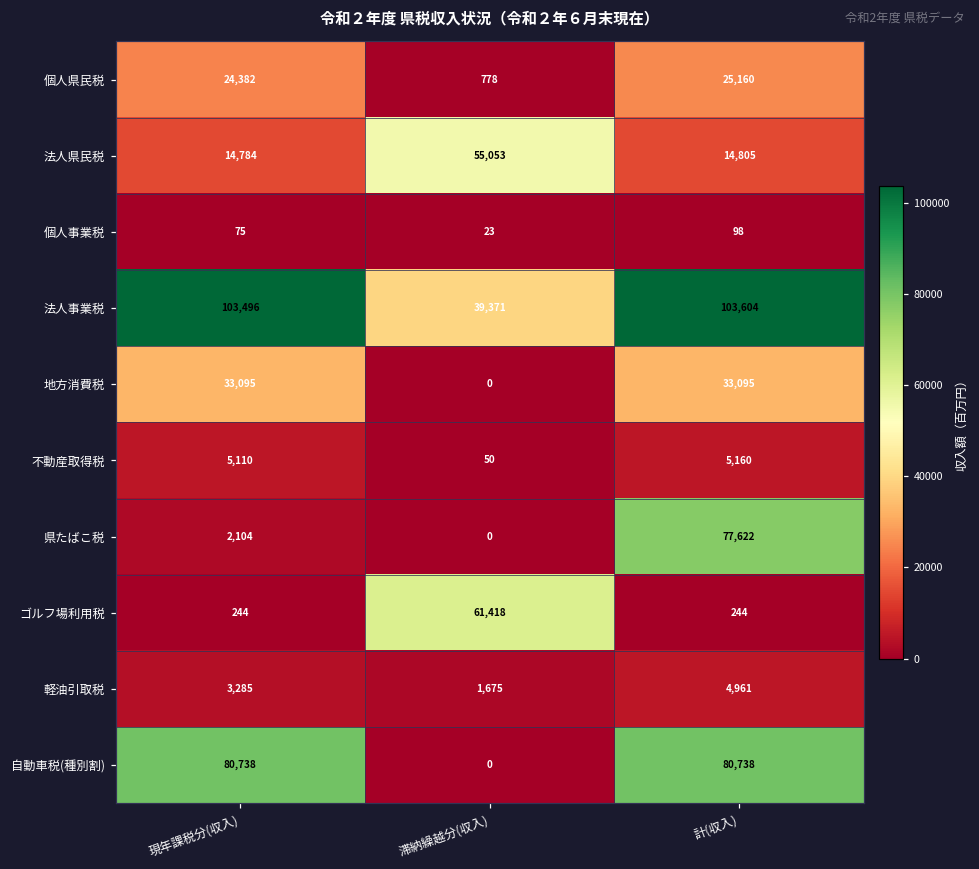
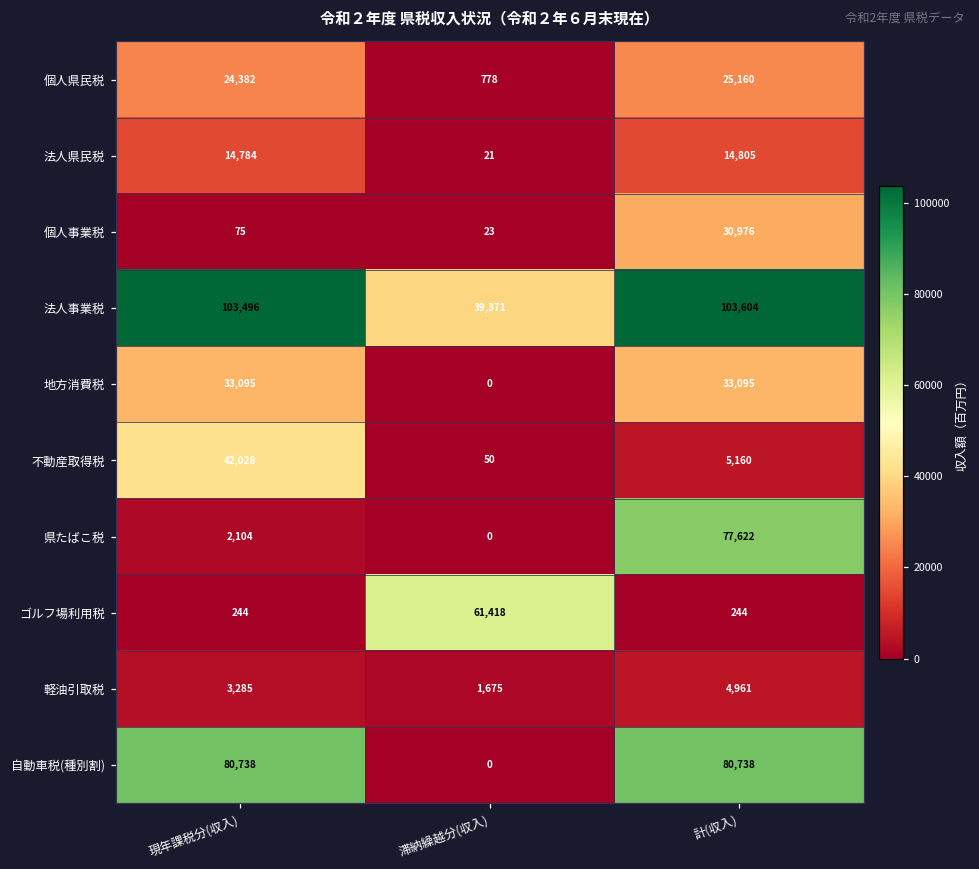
法人県民税, 滞納繰越分(収入): 55,053 -> 21
個人事業税, 計(収入): 98 -> 30,976
不動産取得税, 現年課税分(収入): 5,110 -> 42,028
